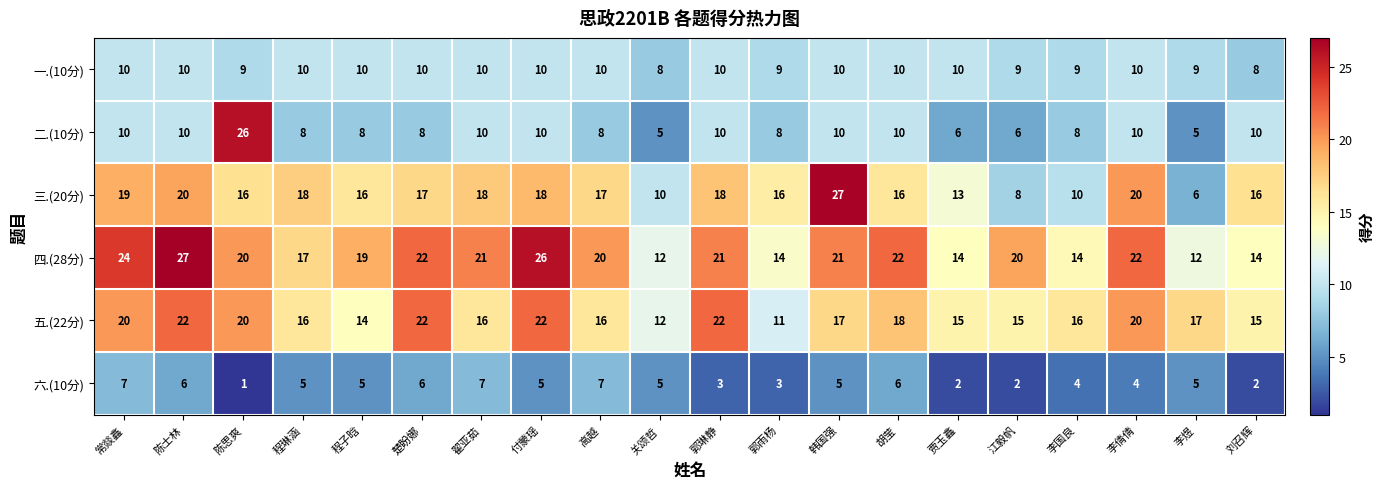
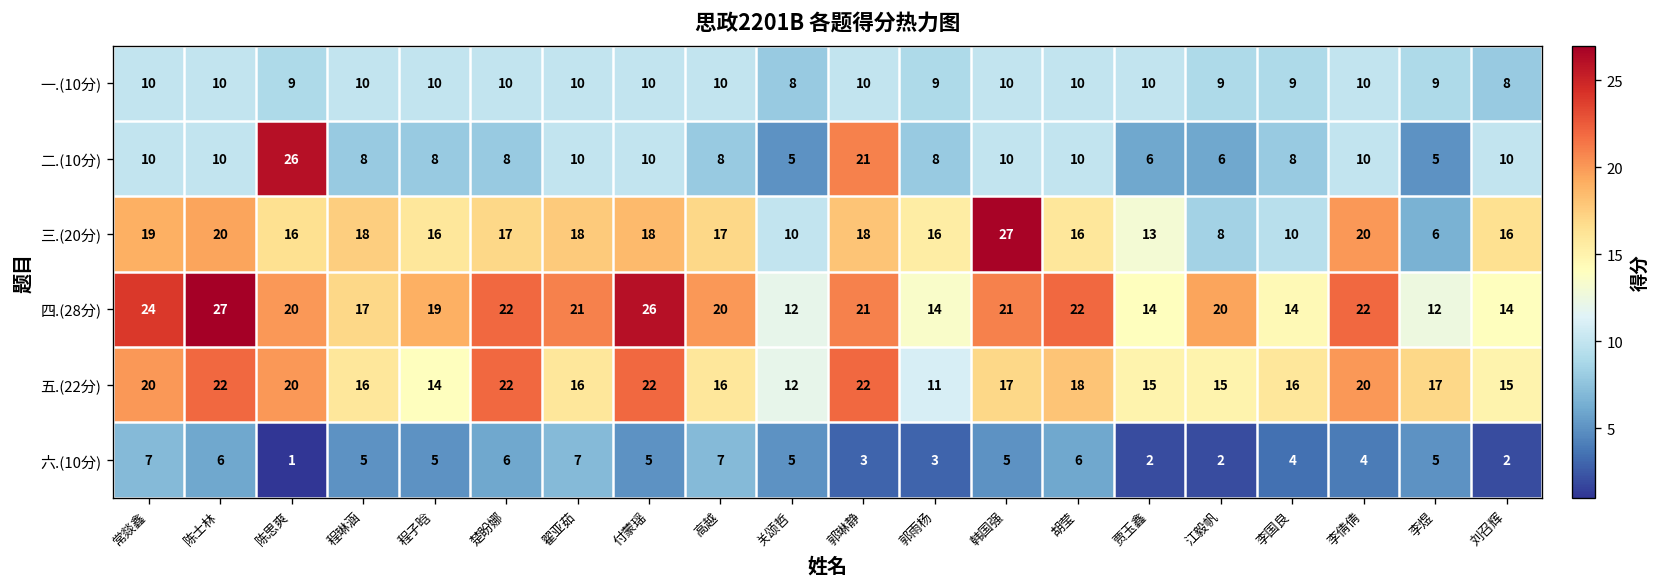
二.(10分), 郭琳静: 10 -> 21
